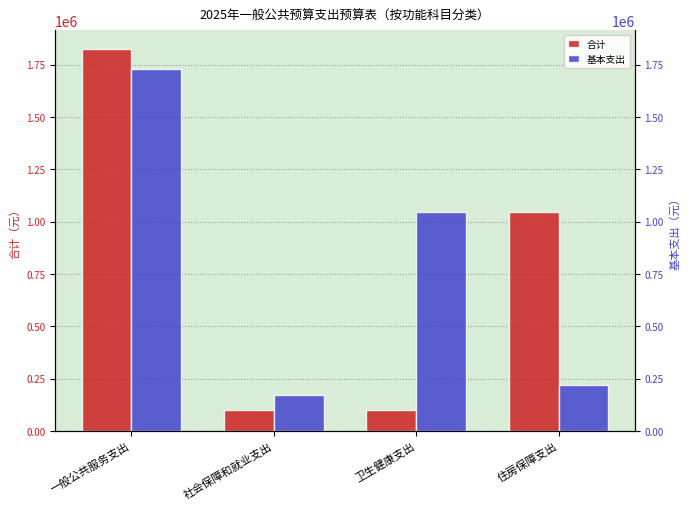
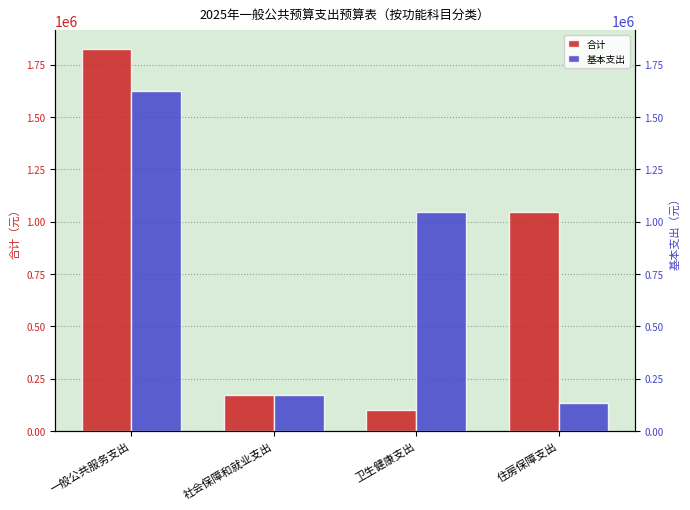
基本支出, 一般公共服务支出: 1730000 -> 1620000
合计, 社会保障和就业支出: 100000 -> 170000
基本支出, 住房保障支出: 220000 -> 130000
